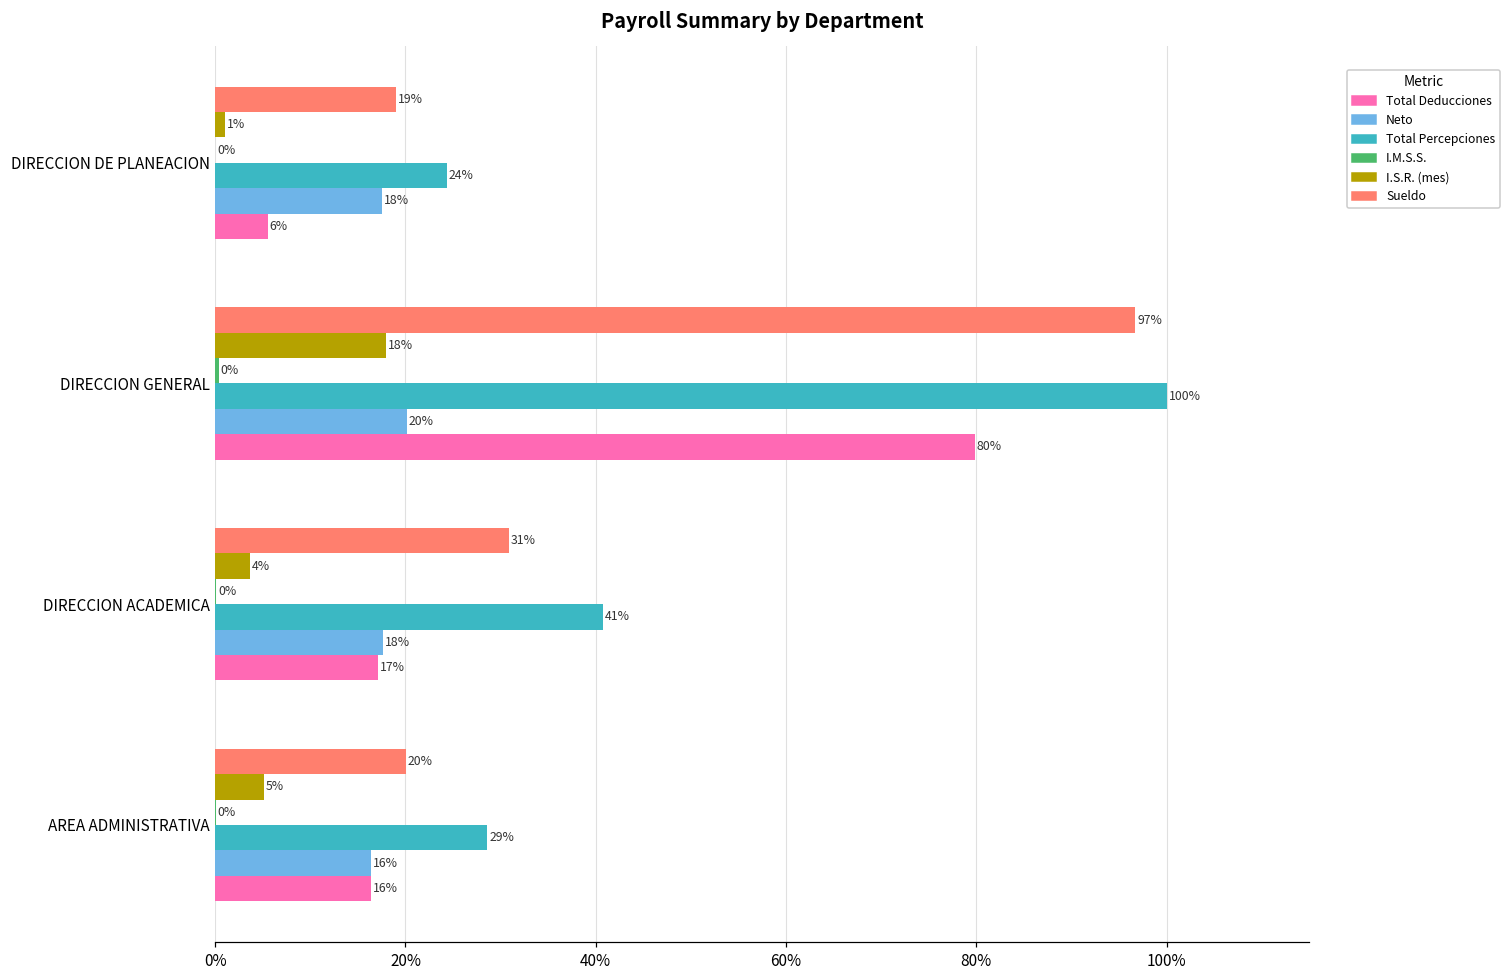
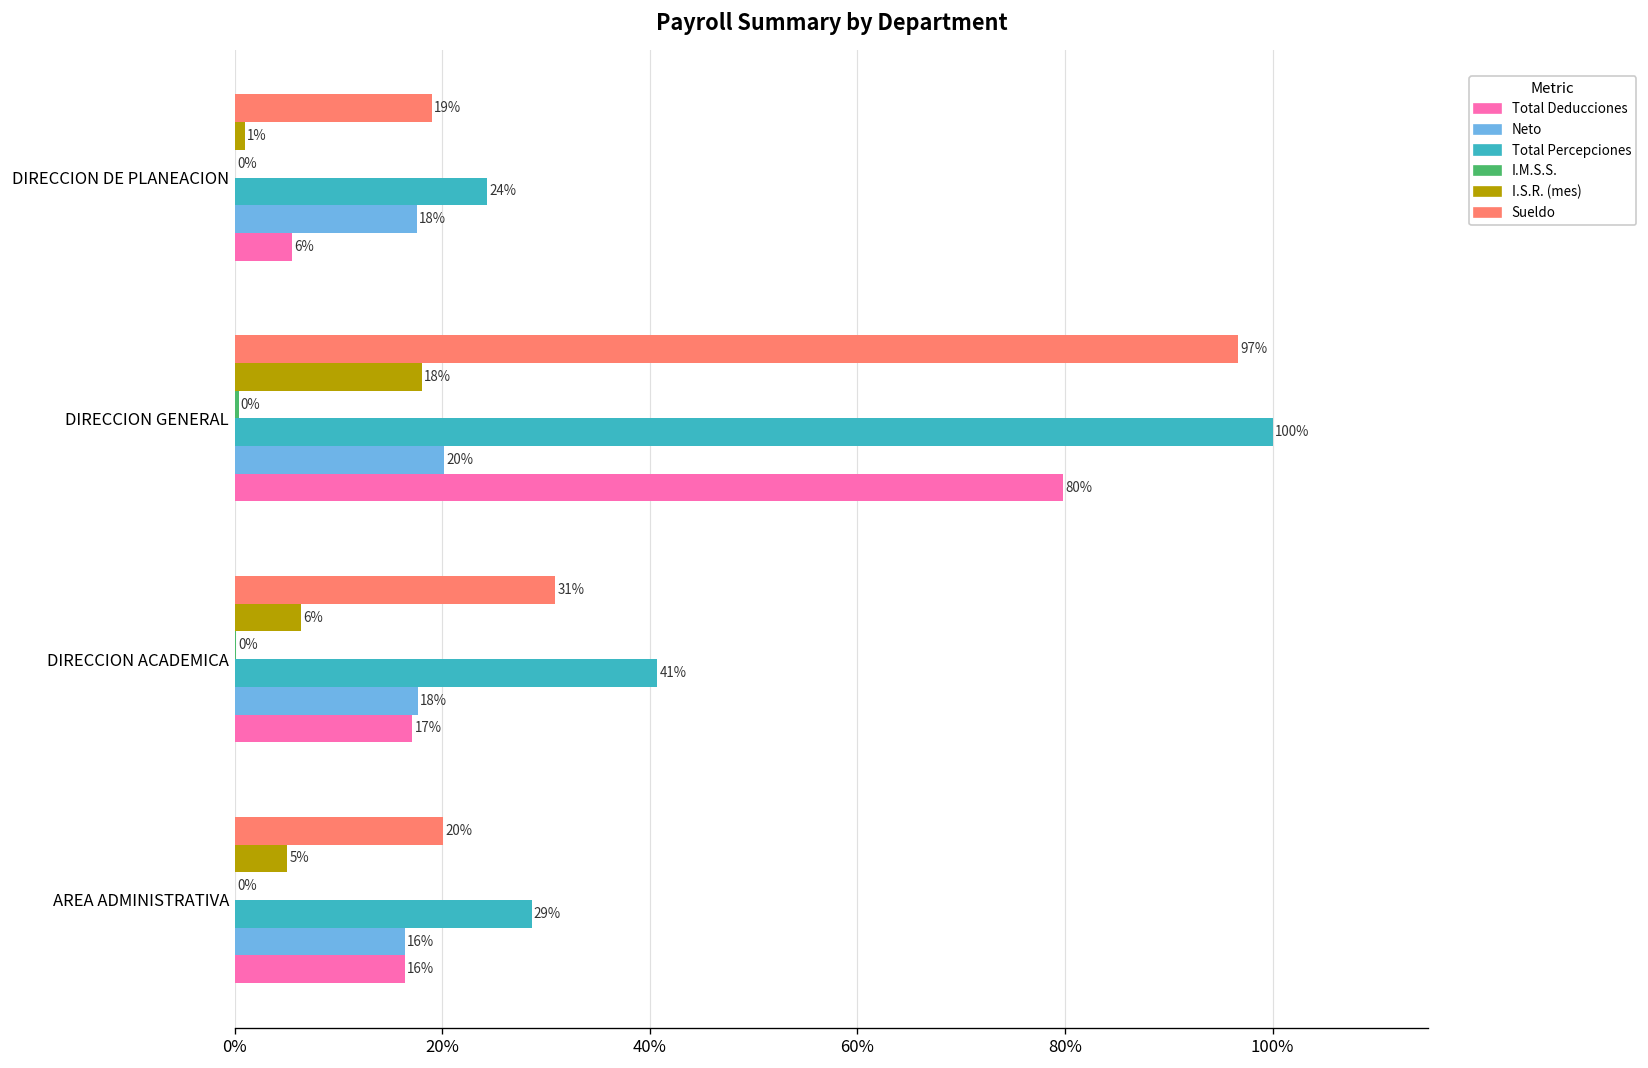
I.S.R. (mes), DIRECCION ACADEMICA: 4% -> 6%
